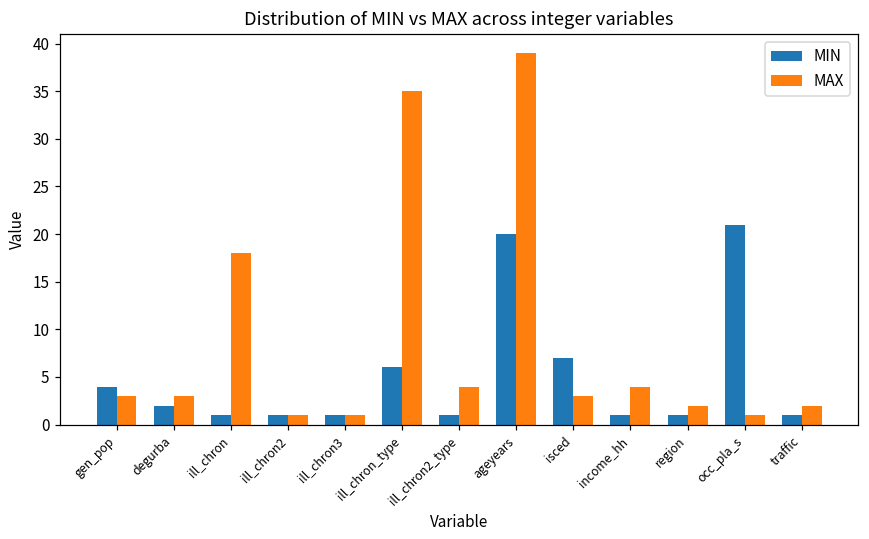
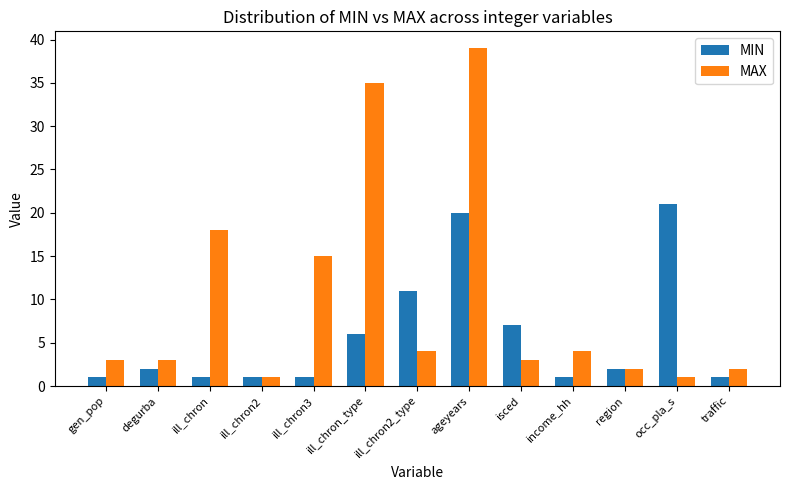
MIN, gen_pop: 4 -> 1
MAX, ill_chron3: 1 -> 15
MIN, ill_chron2_type: 1 -> 11
MIN, region: 1 -> 2
